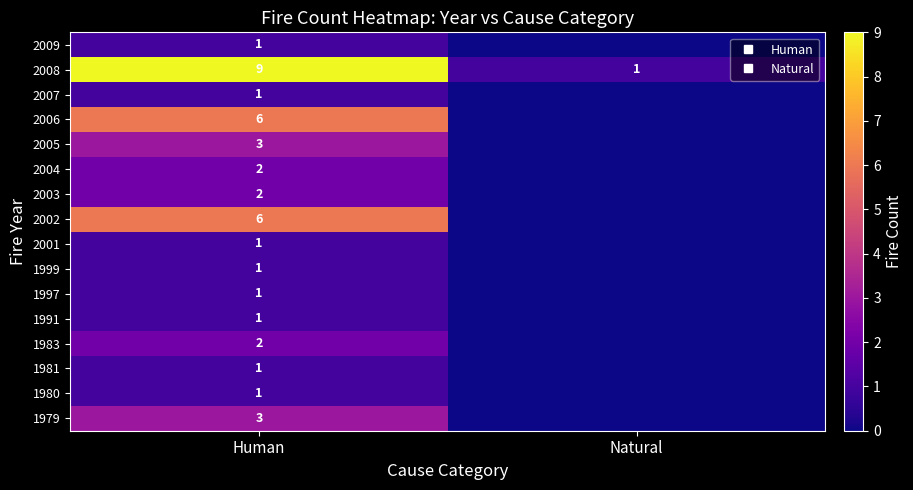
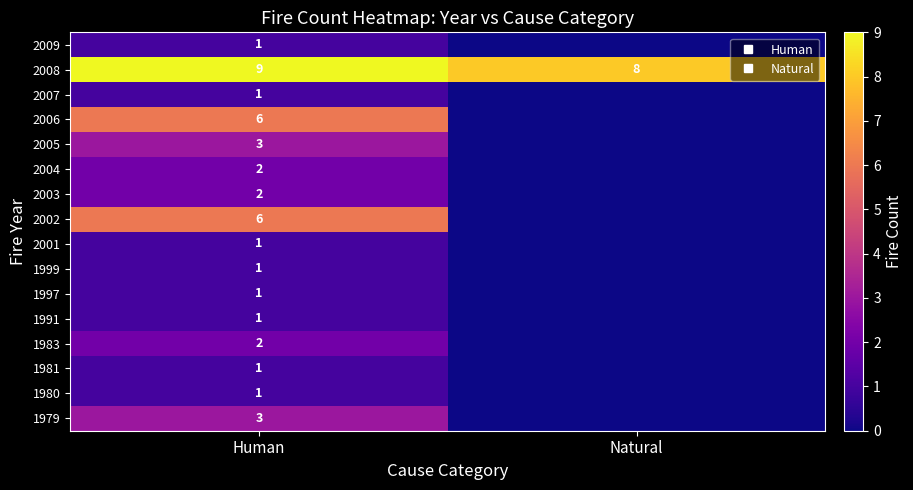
2008, Natural: 1 -> 8
